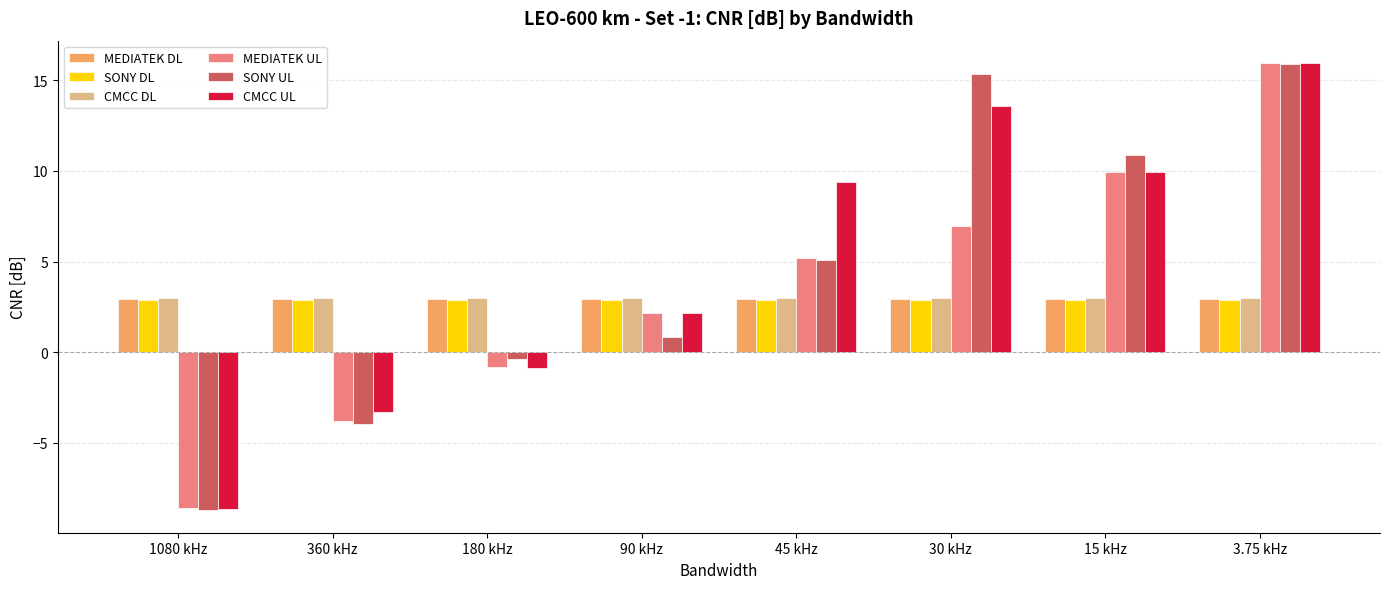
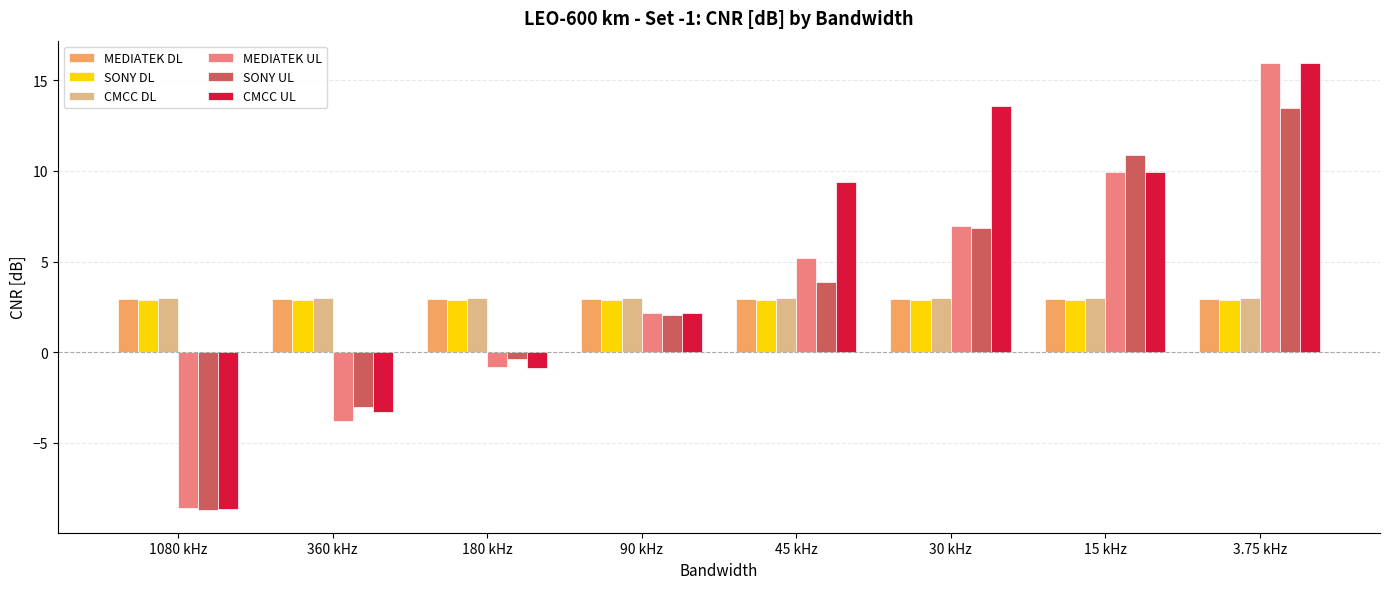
SONY UL, 360 kHz: -4.0 -> -3.0
SONY UL, 90 kHz: 0.8 -> 2.1
SONY UL, 45 kHz: 5.1 -> 3.9
SONY UL, 30 kHz: 15.3 -> 6.8
SONY UL, 3.75 kHz: 15.9 -> 13.5
